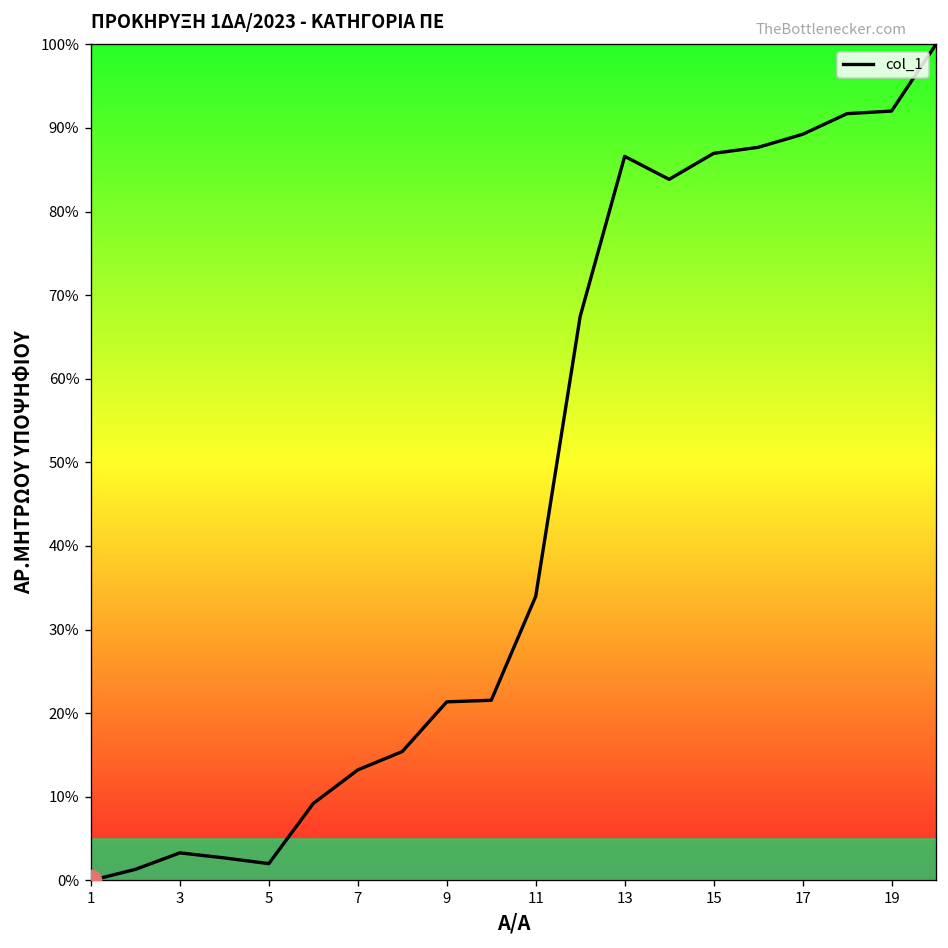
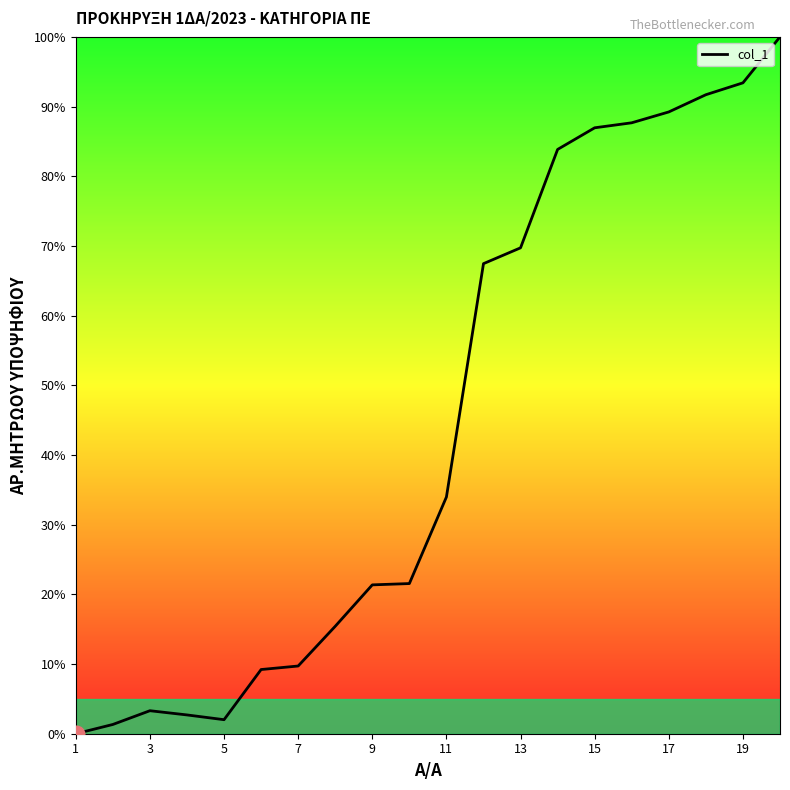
col_1, 7: 13% -> 10%
col_1, 13: 87% -> 70%
col_1, 19: 92% -> 93%
